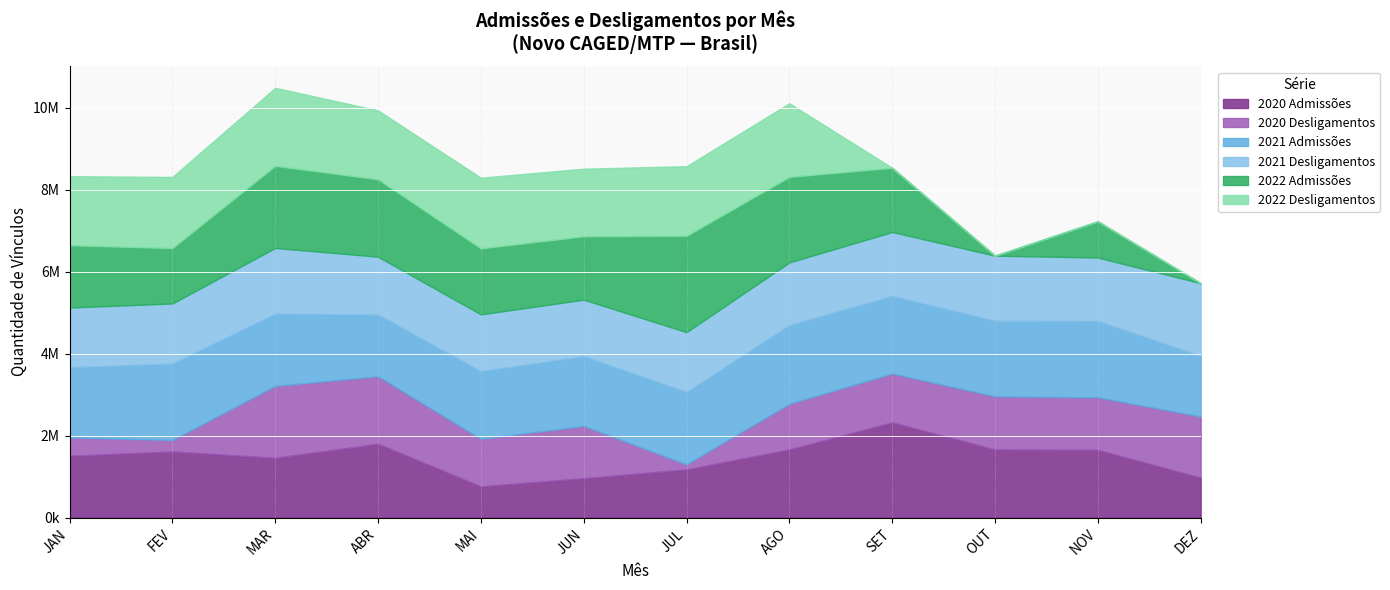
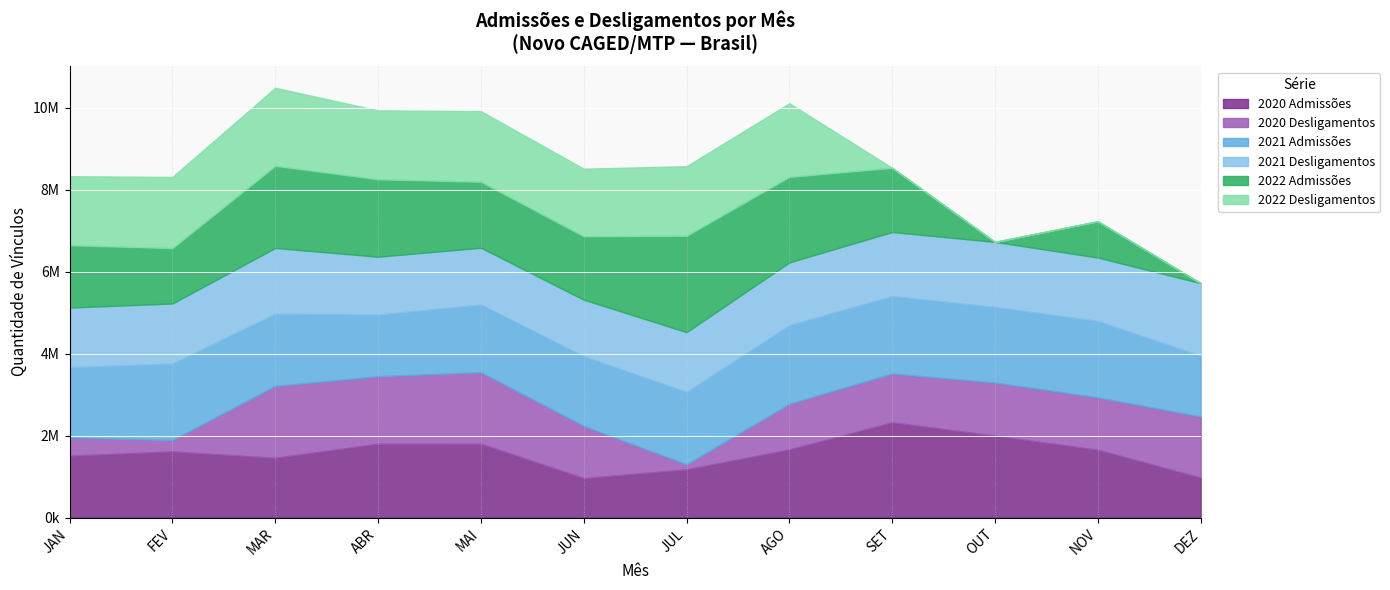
2020 Admissões, MAI: 800000 -> 1800000
2020 Desligamentos, MAI: 1200000 -> 1700000
2020 Admissões, OUT: 1700000 -> 2000000
